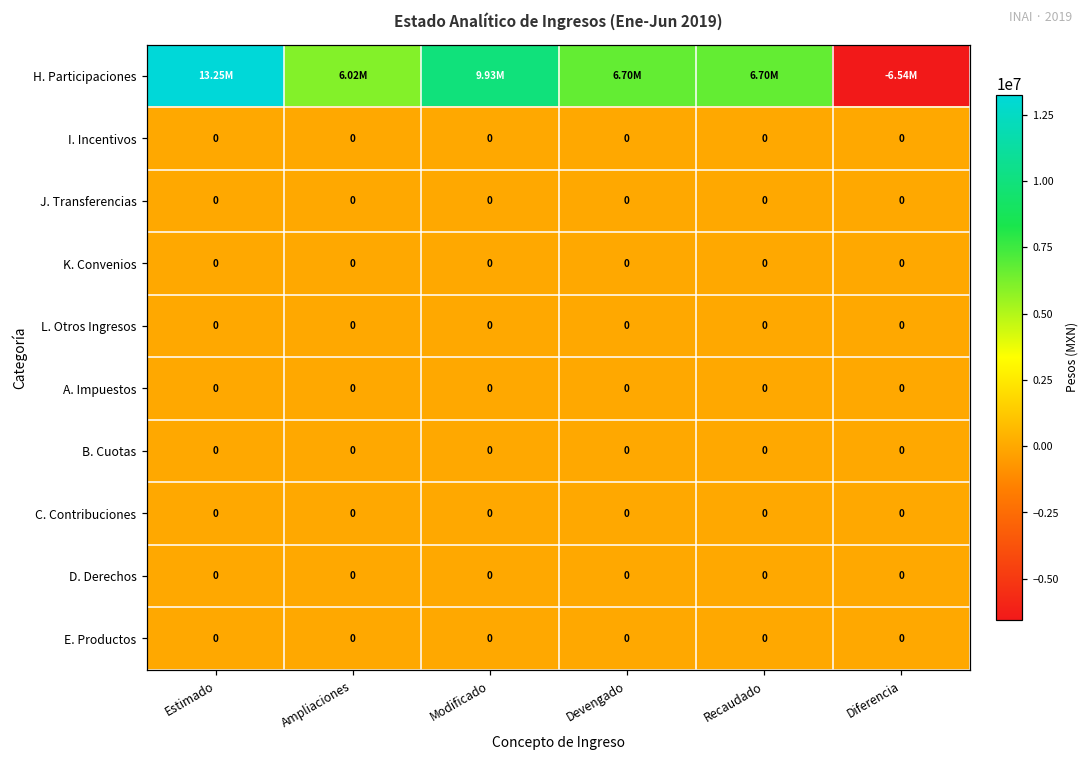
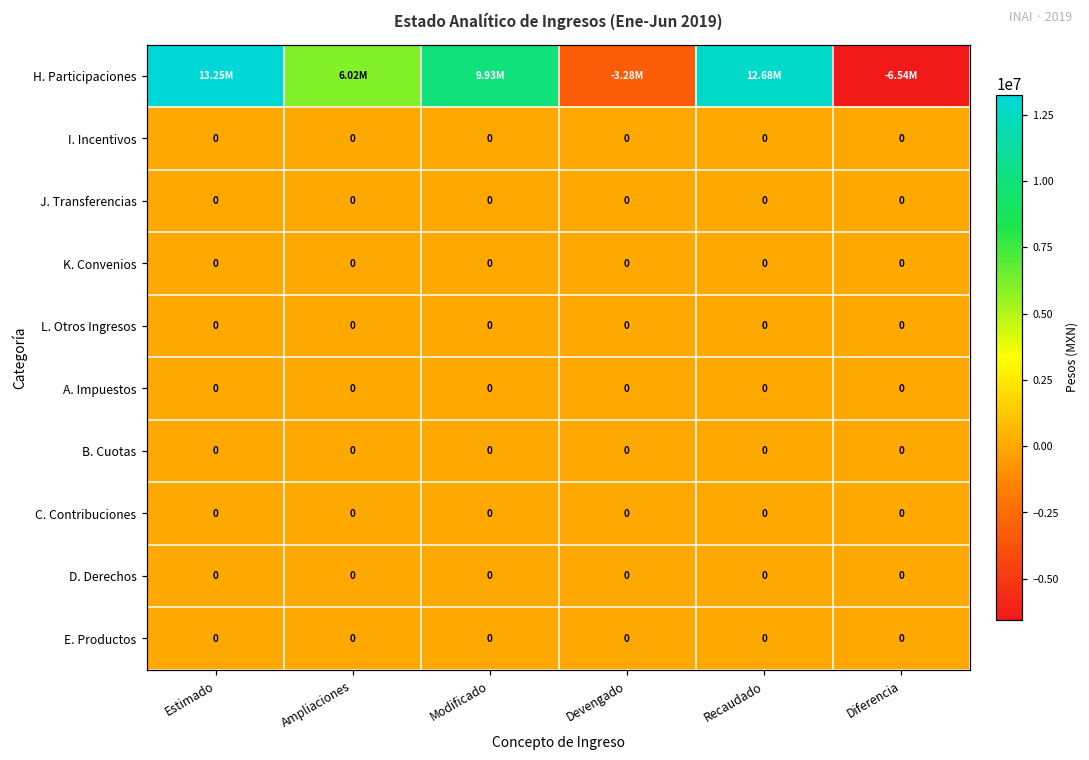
H. Participaciones, Devengado: 6.70M -> -3.28M
H. Participaciones, Recaudado: 6.70M -> 12.68M
